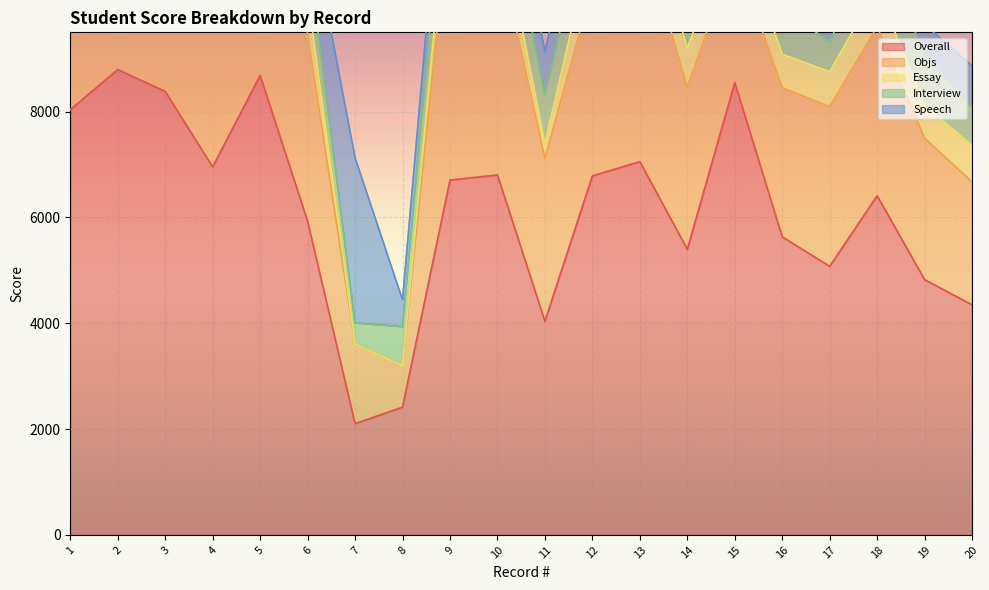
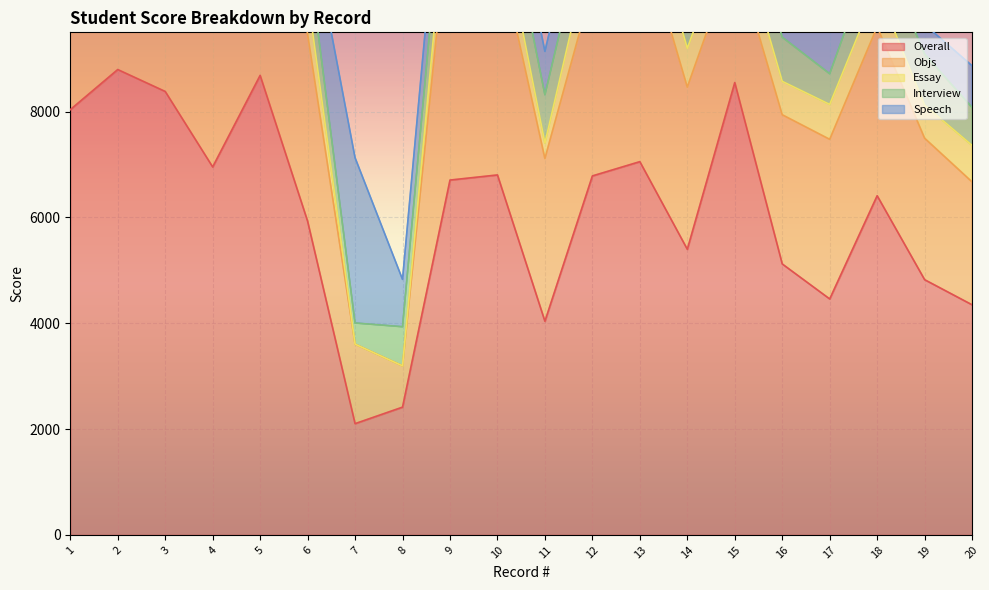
Speech, 8: 500 -> 900
Overall, 16: 5600 -> 5100
Overall, 17: 5100 -> 4500
